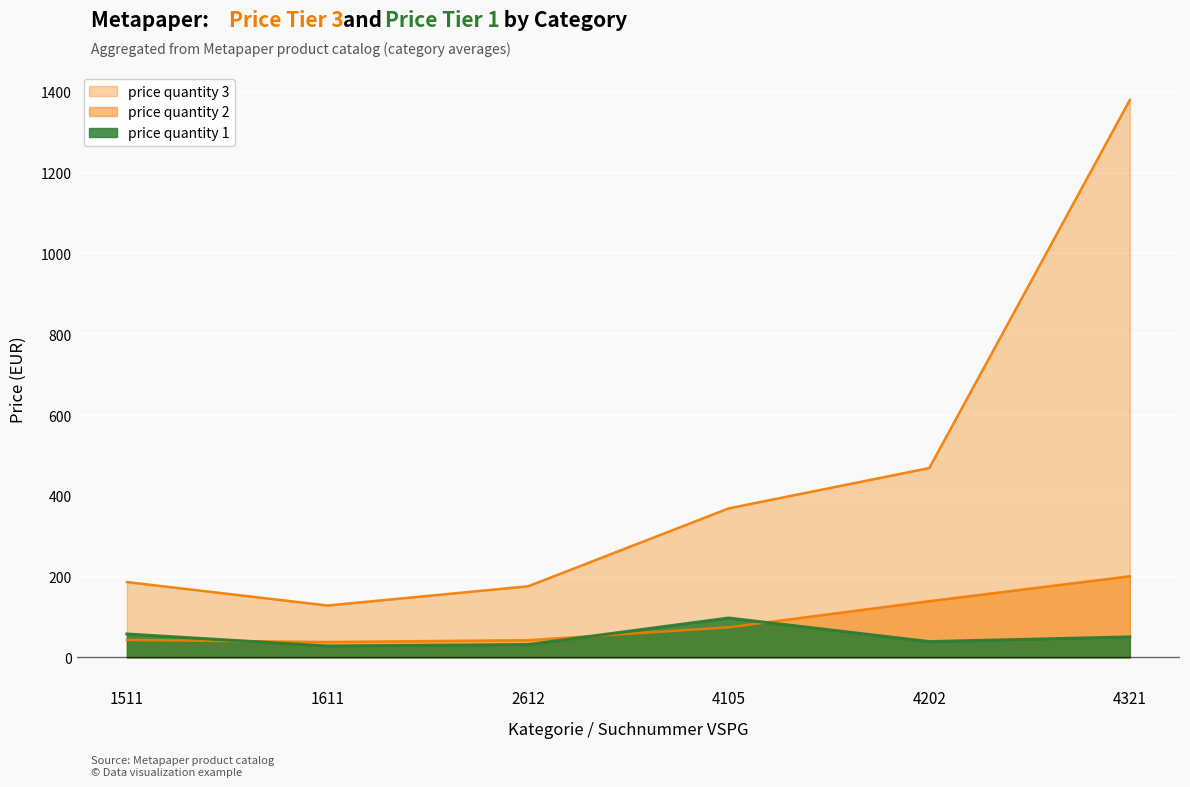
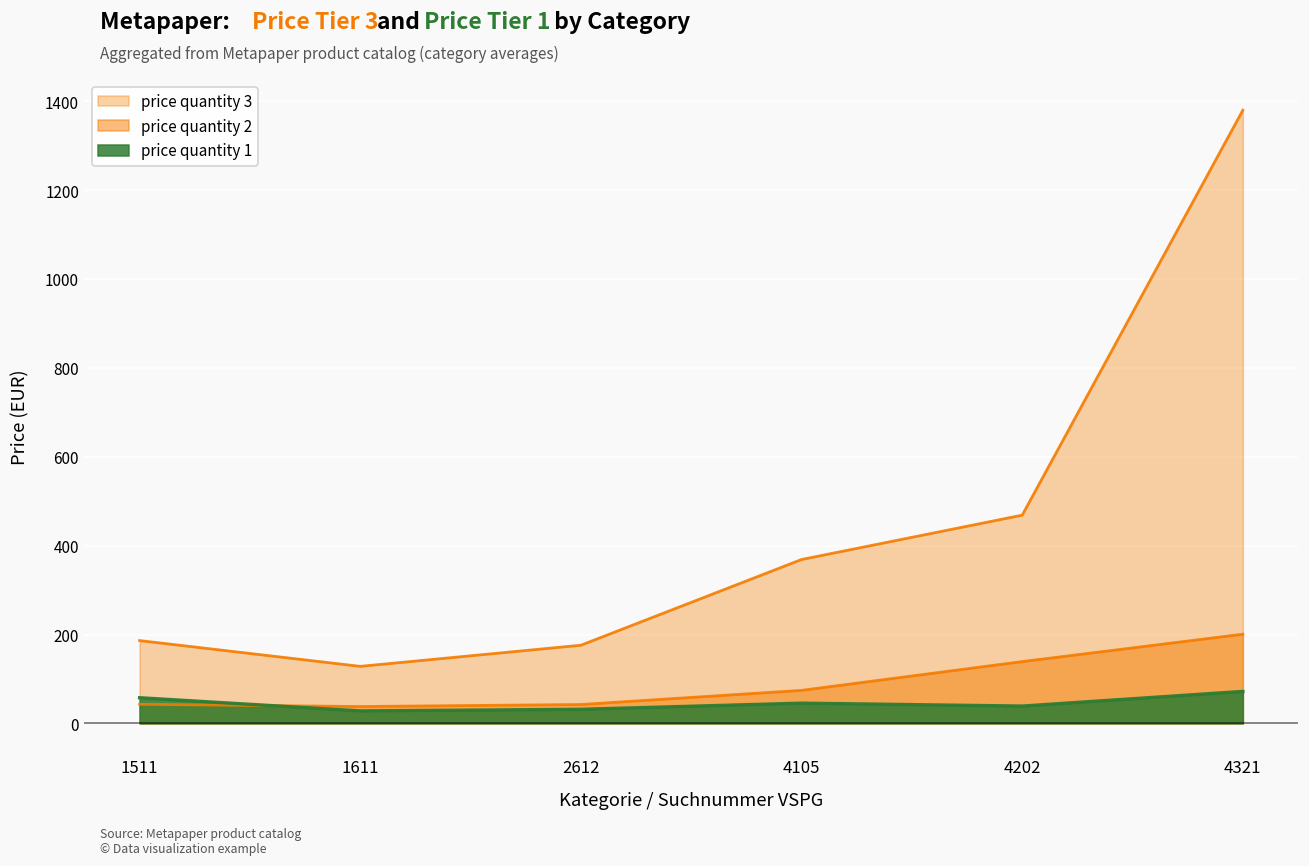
price quantity 1, 4105: 100 -> 50
price quantity 1, 4321: 50 -> 70
